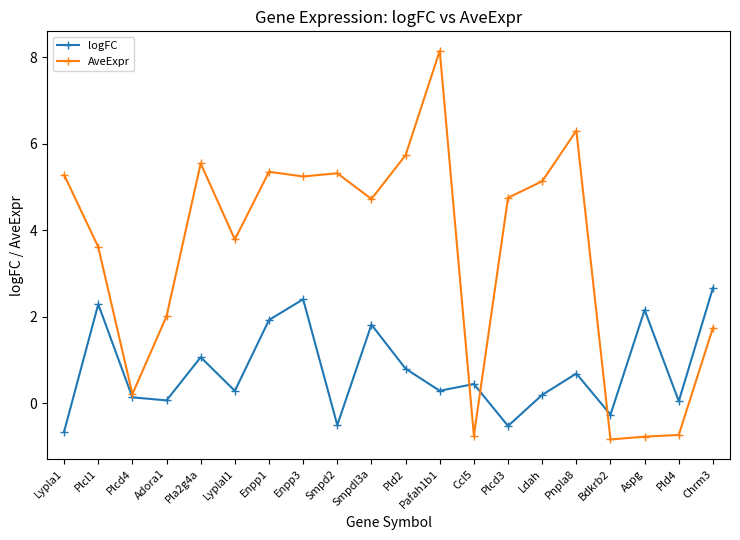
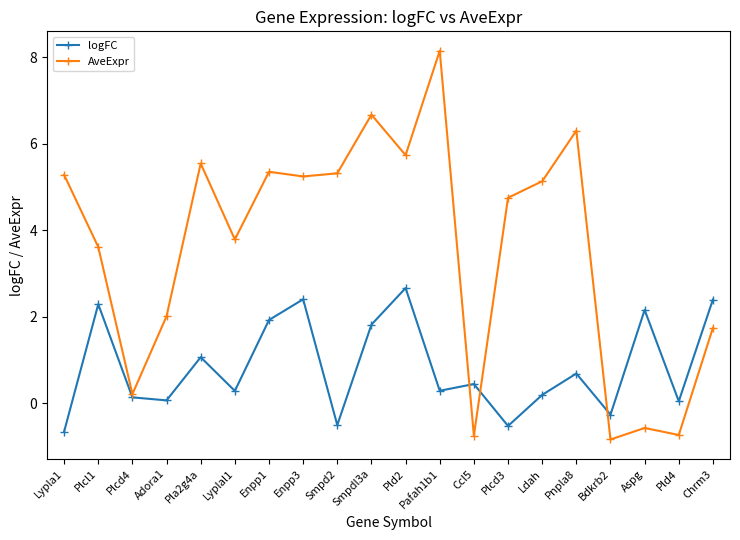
AveExpr, Smpdl3a: 4.7 -> 6.7
logFC, Pld2: 0.8 -> 2.7
AveExpr, Aspg: -0.8 -> -0.6
logFC, Chrm3: 2.7 -> 2.4
